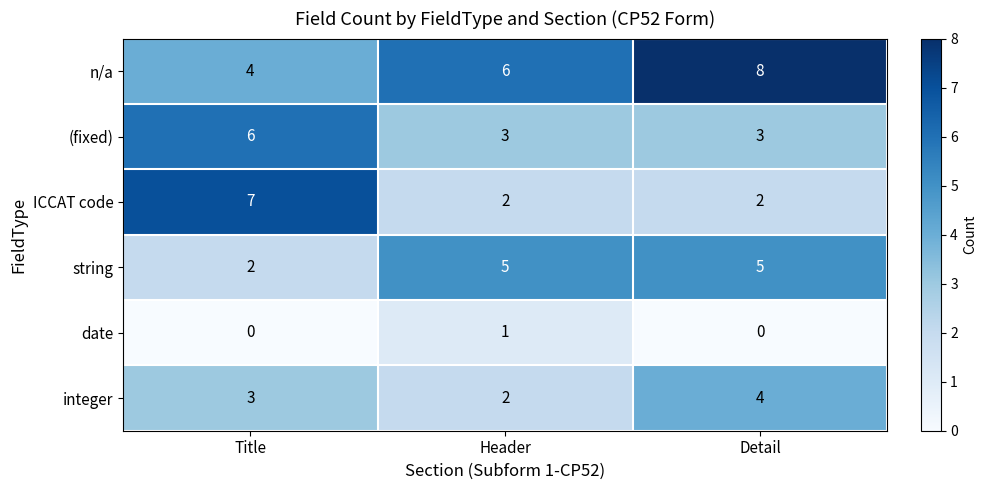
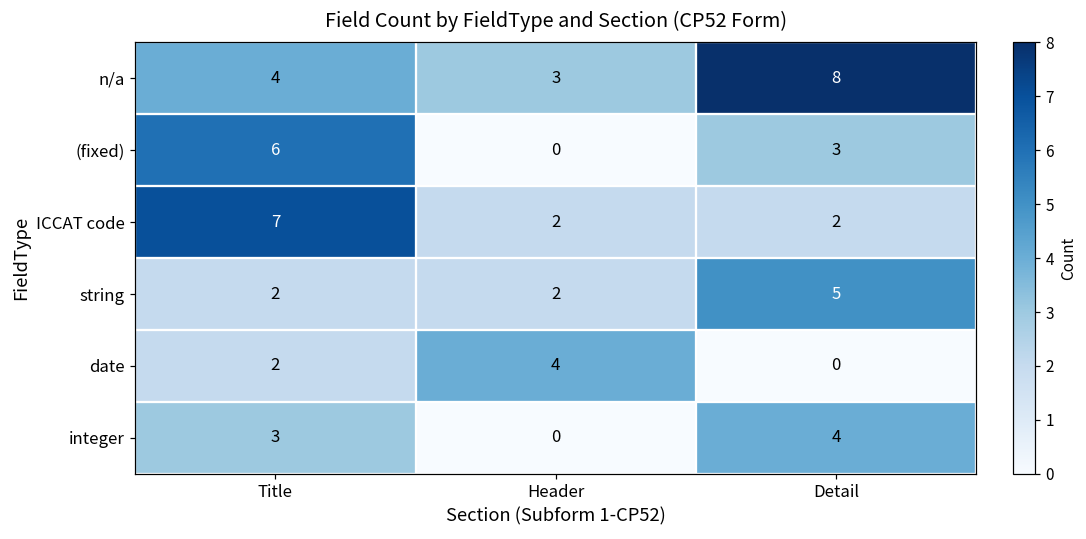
n/a, Header: 6 -> 3
(fixed), Header: 3 -> 0
string, Header: 5 -> 2
date, Title: 0 -> 2
date, Header: 1 -> 4
integer, Header: 2 -> 0
